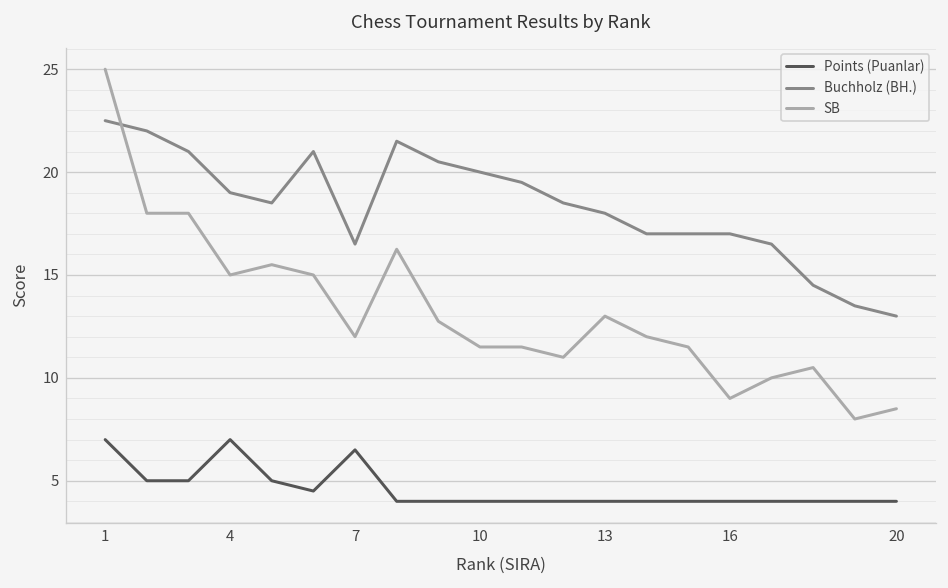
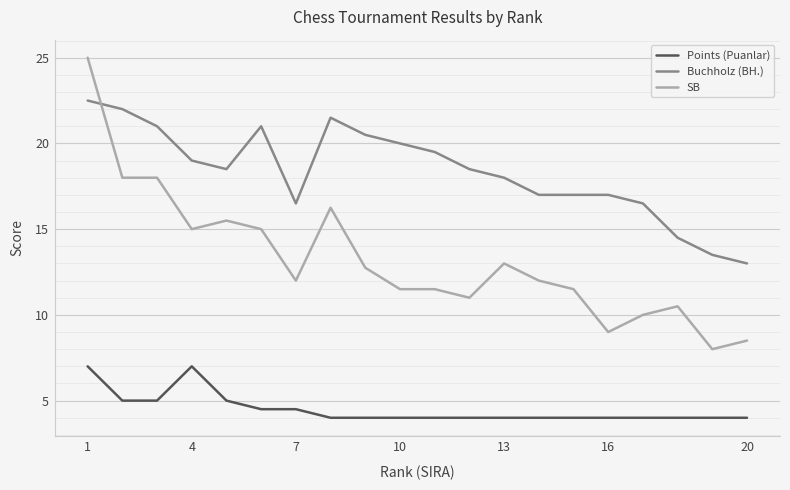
Points (Puanlar), 7: 6.5 -> 4.5
